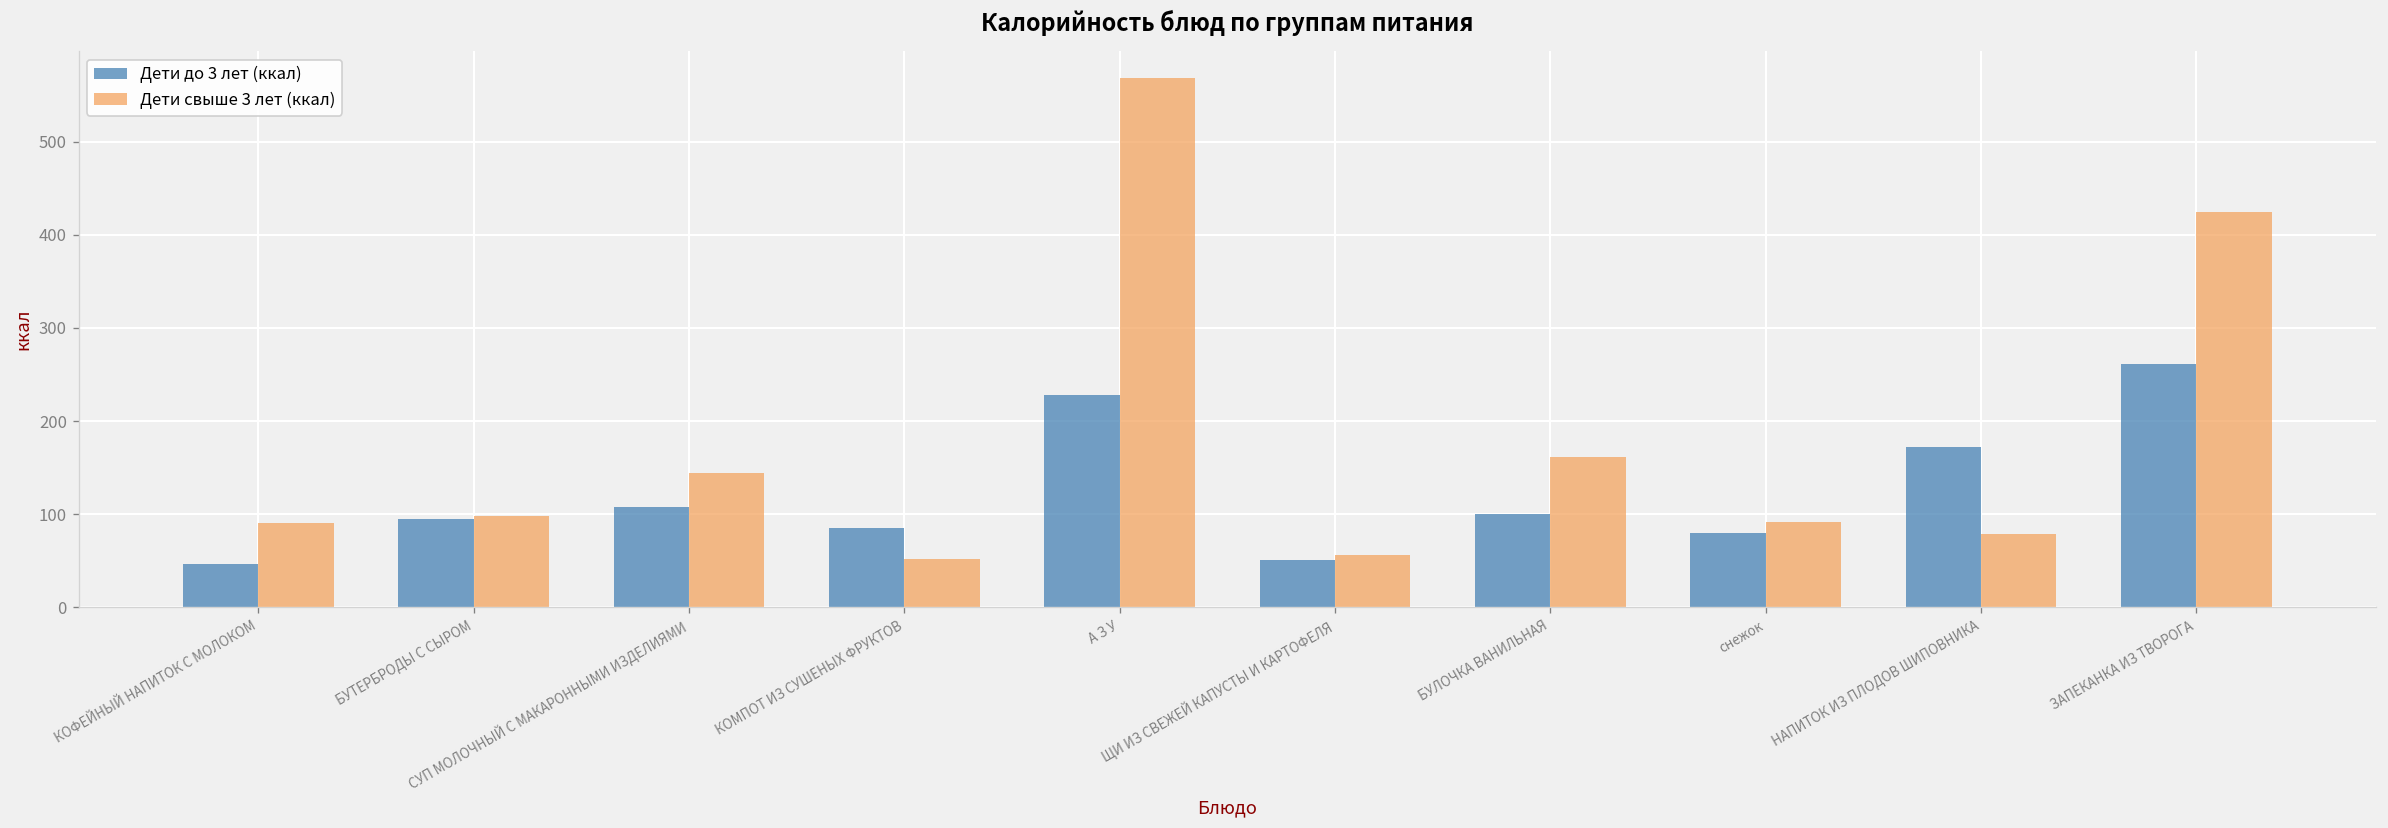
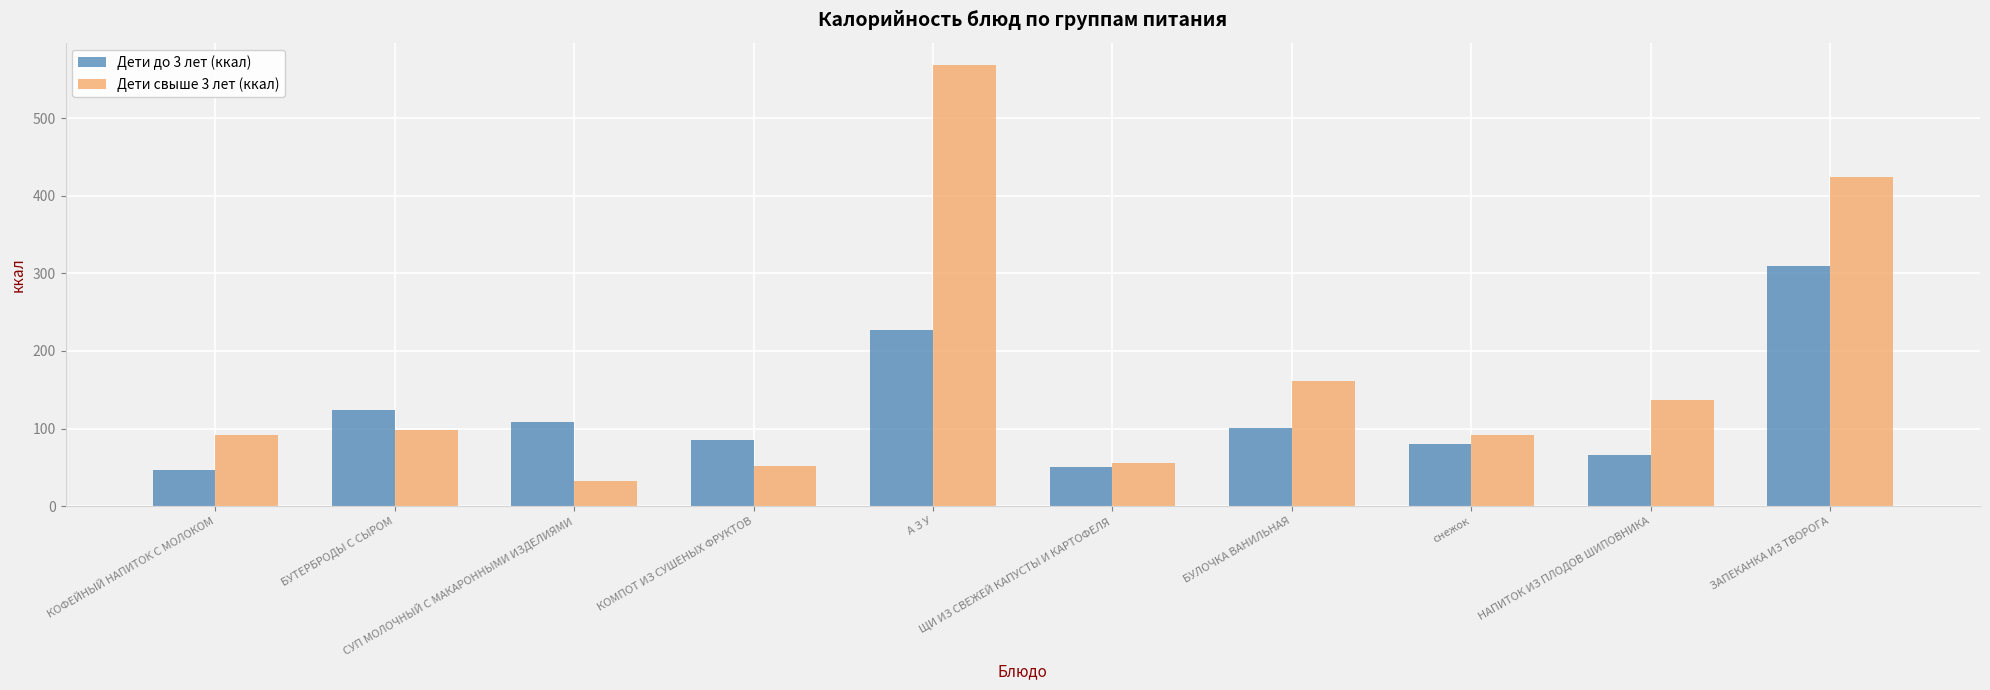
Дети до 3 лет (ккал), БУТЕРБРОДЫ С СЫРОМ: 90 -> 120
Дети свыше 3 лет (ккал), СУП МОЛОЧНЫЙ С МАКАРОННЫМИ ИЗДЕЛИЯМИ: 140 -> 30
Дети до 3 лет (ккал), НАПИТОК ИЗ ПЛОДОВ ШИПОВНИКА: 170 -> 70
Дети свыше 3 лет (ккал), НАПИТОК ИЗ ПЛОДОВ ШИПОВНИКА: 80 -> 140
Дети до 3 лет (ккал), ЗАПЕКАНКА ИЗ ТВОРОГА: 260 -> 310
